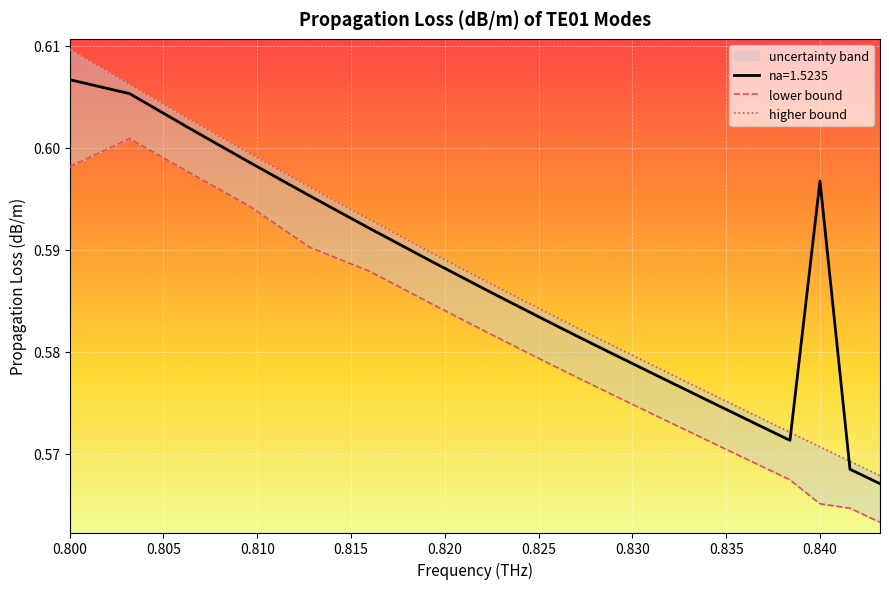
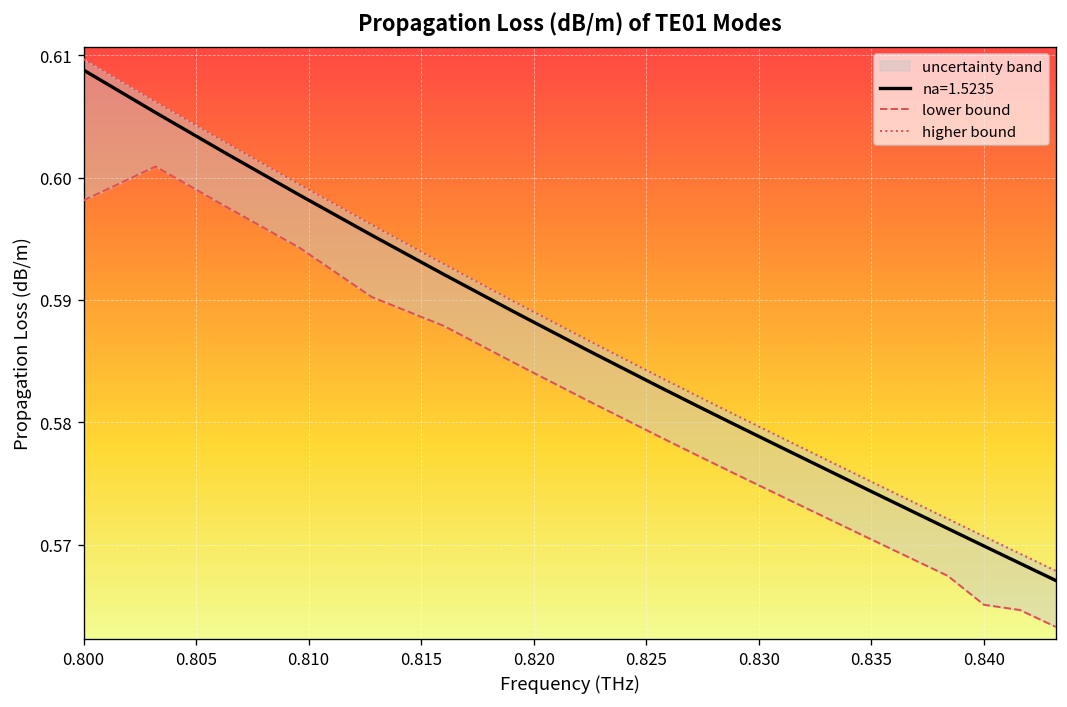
na=1.5235, 0.800: 0.6067 -> 0.6088
na=1.5235, 0.840: 0.5968 -> 0.5699
